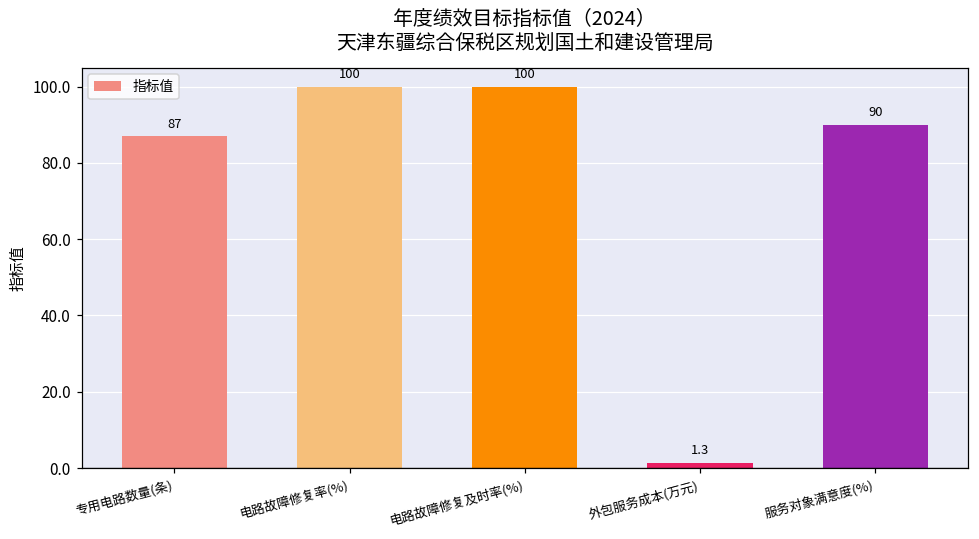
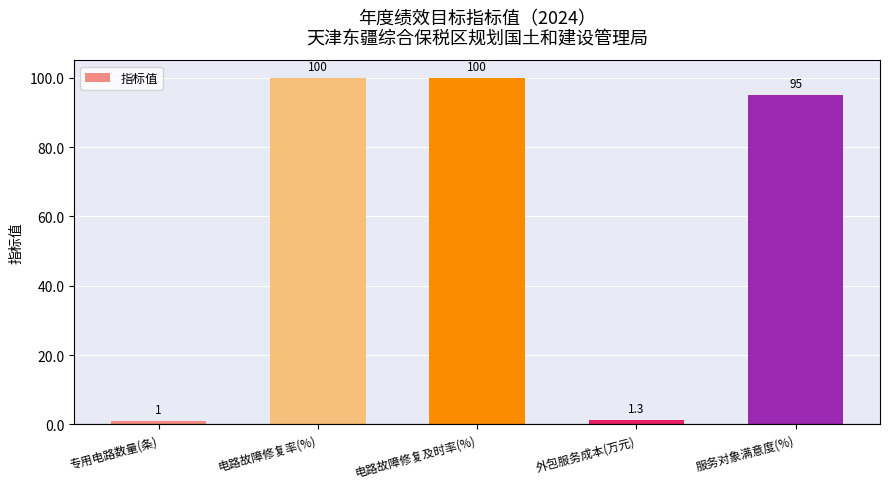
专用电路数量(条): 87 -> 1
服务对象满意度(%): 90 -> 95
